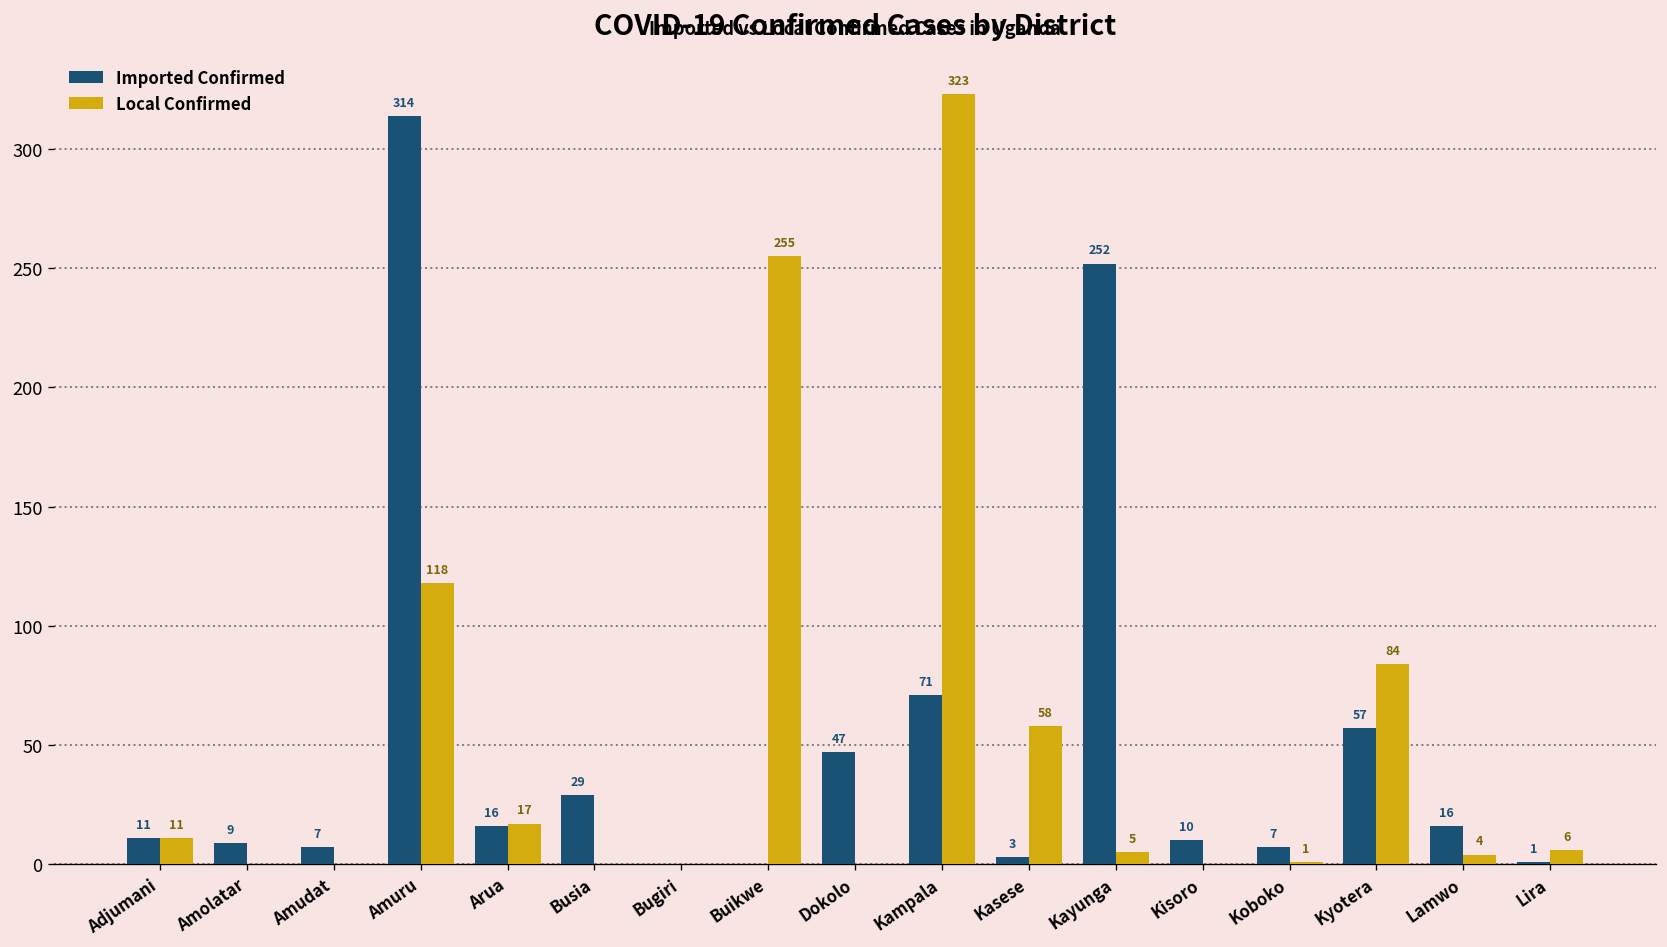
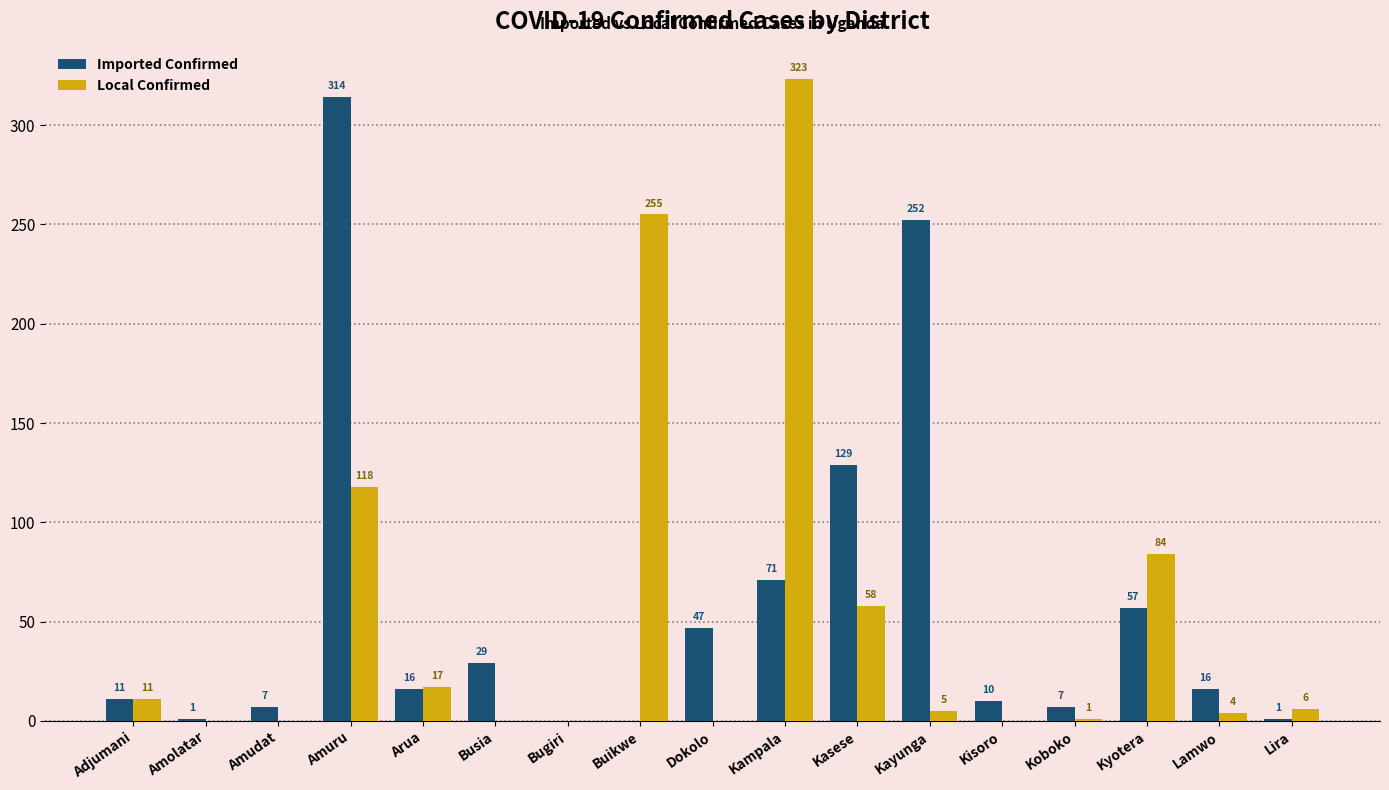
Imported Confirmed, Amolatar: 9 -> 1
Imported Confirmed, Kasese: 3 -> 129
